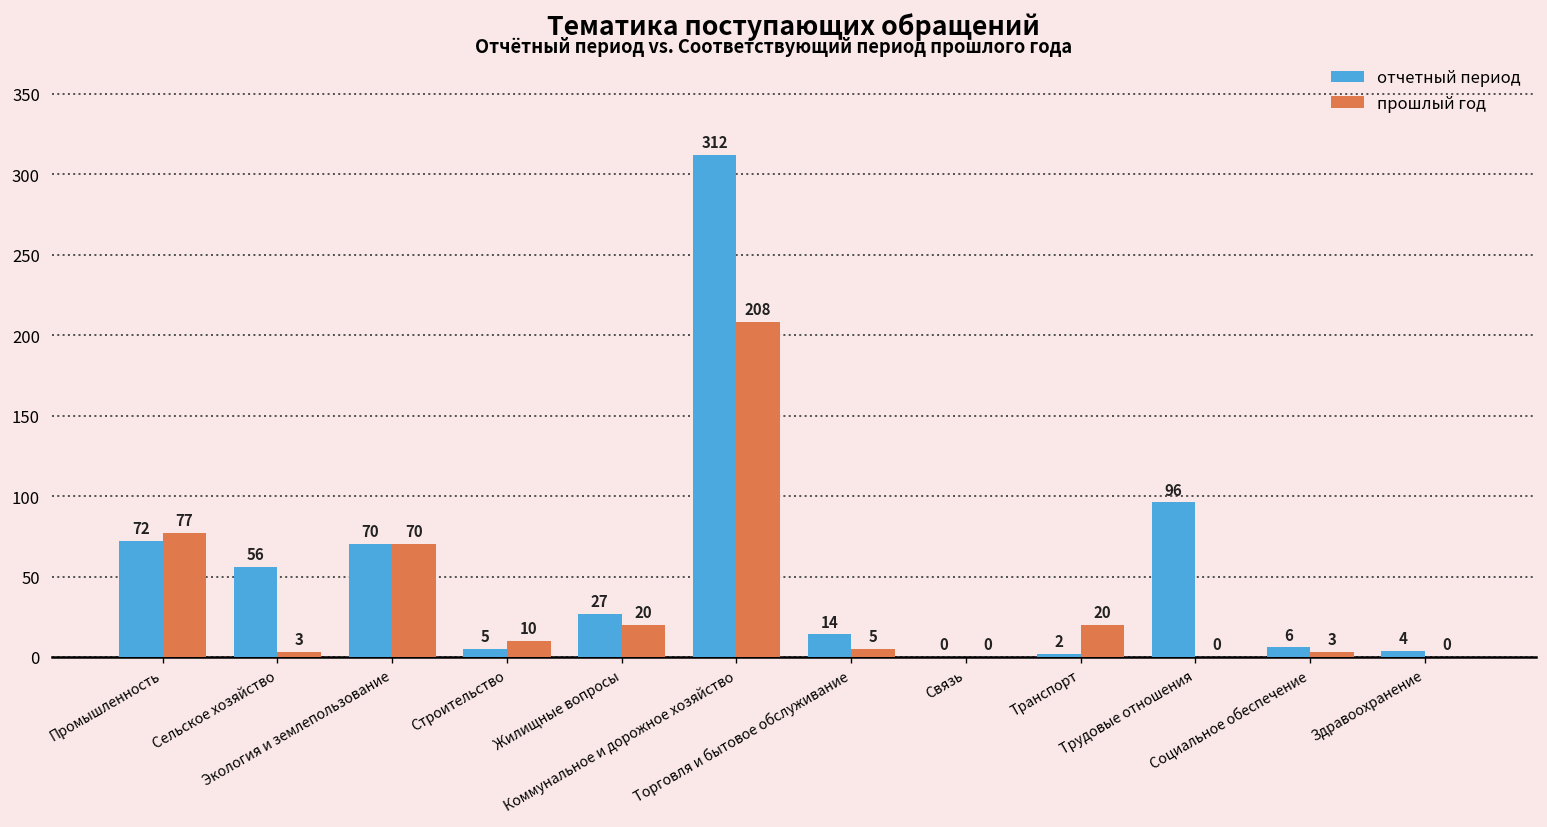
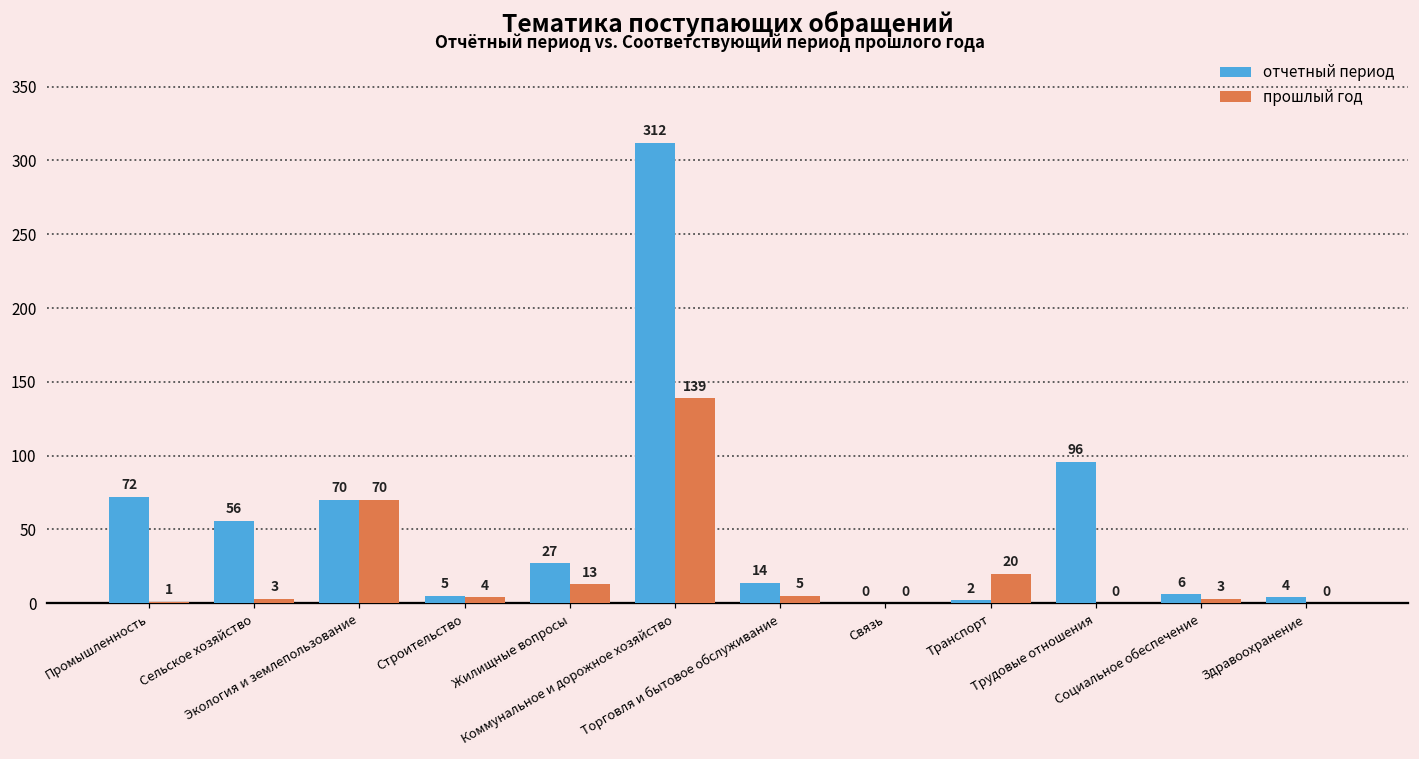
прошлый год, Промышленность: 77 -> 1
прошлый год, Строительство: 10 -> 4
прошлый год, Жилищные вопросы: 20 -> 13
прошлый год, Коммунальное и дорожное хозяйство: 208 -> 139
